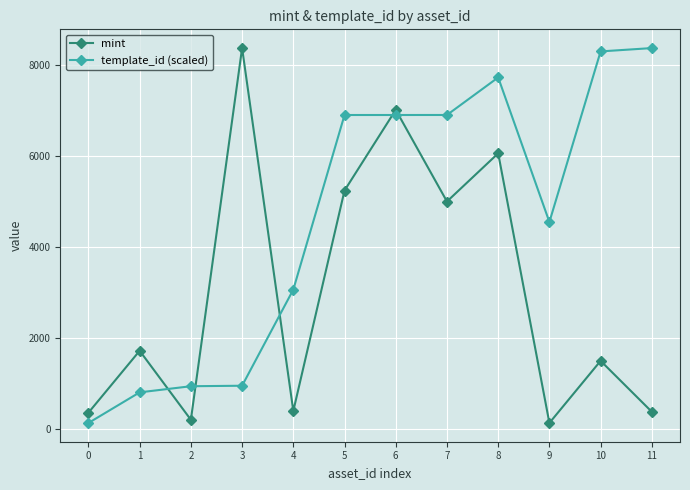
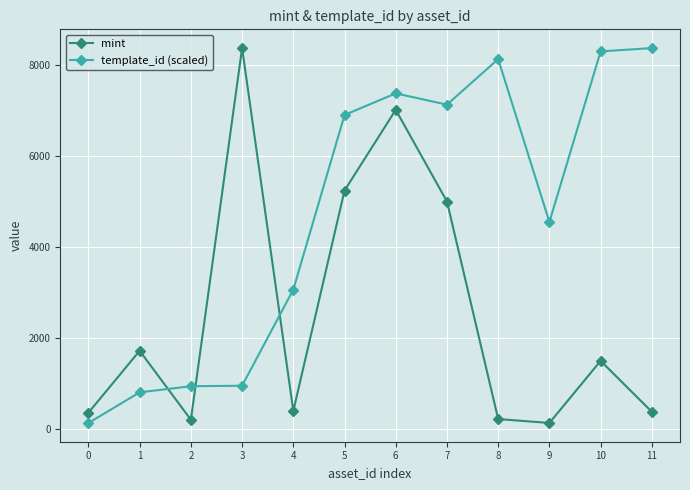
template_id (scaled), 6: 6900 -> 7400
template_id (scaled), 7: 6900 -> 7100
mint, 8: 6100 -> 200
template_id (scaled), 8: 7700 -> 8100
